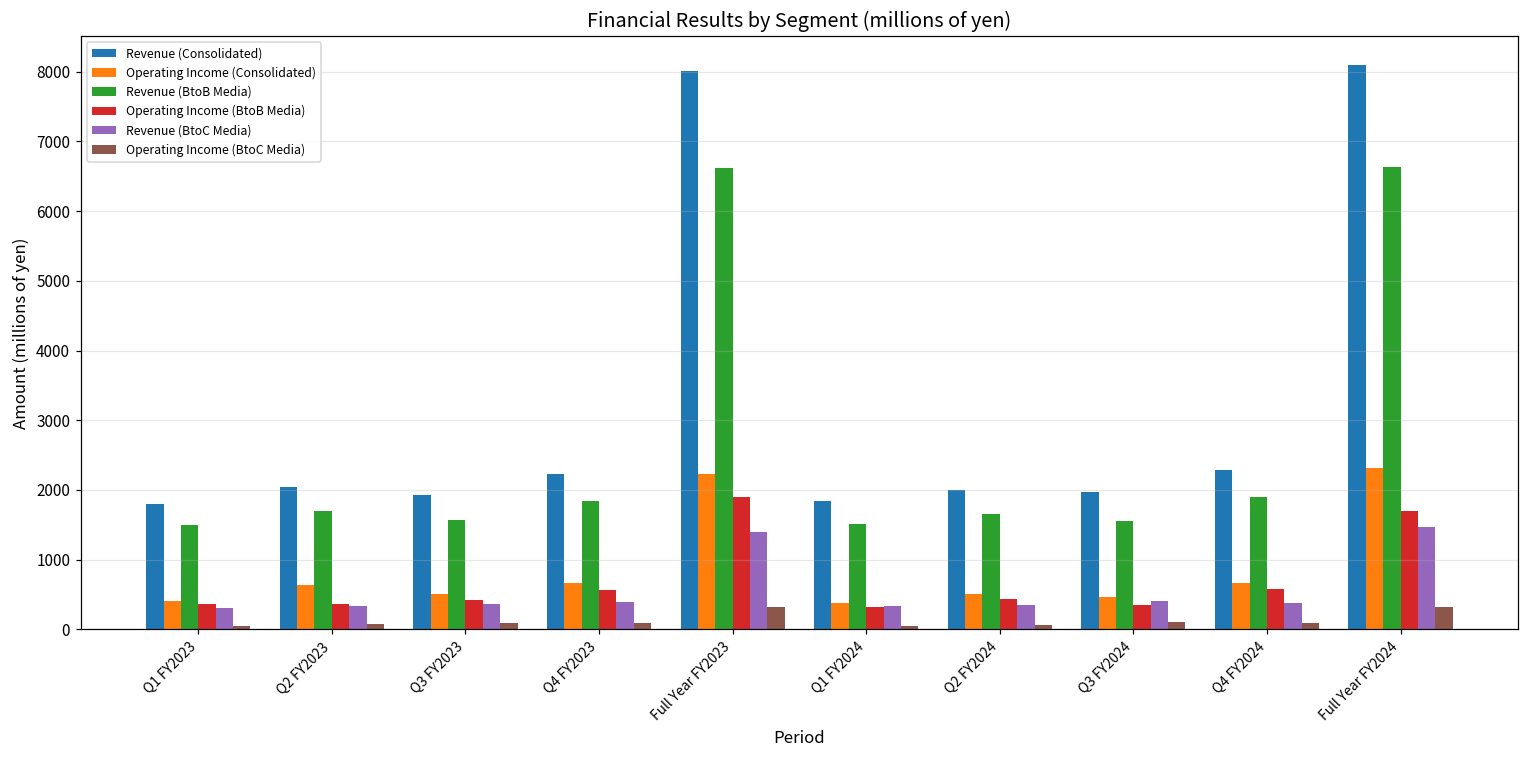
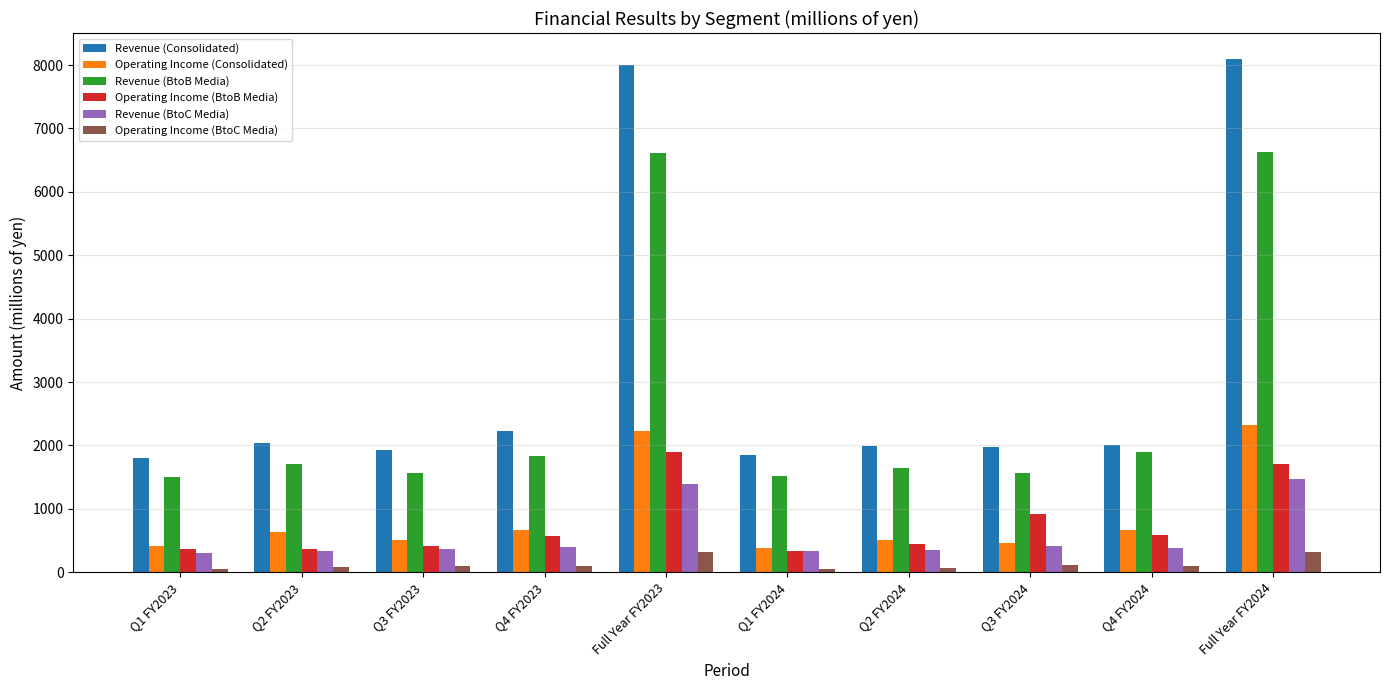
Operating Income (BtoB Media), Q3 FY2024: 400 -> 900
Revenue (Consolidated), Q4 FY2024: 2300 -> 2000
